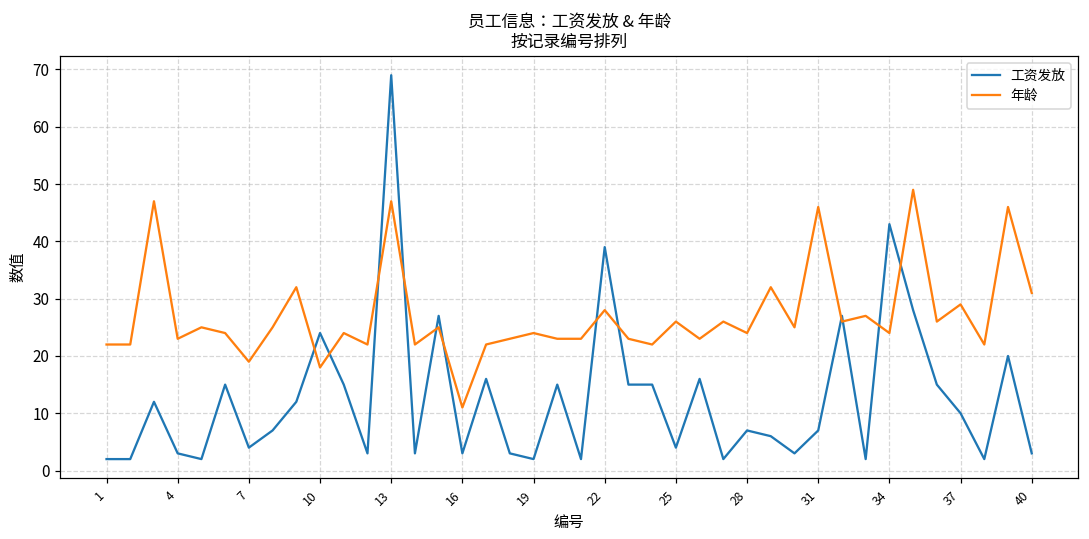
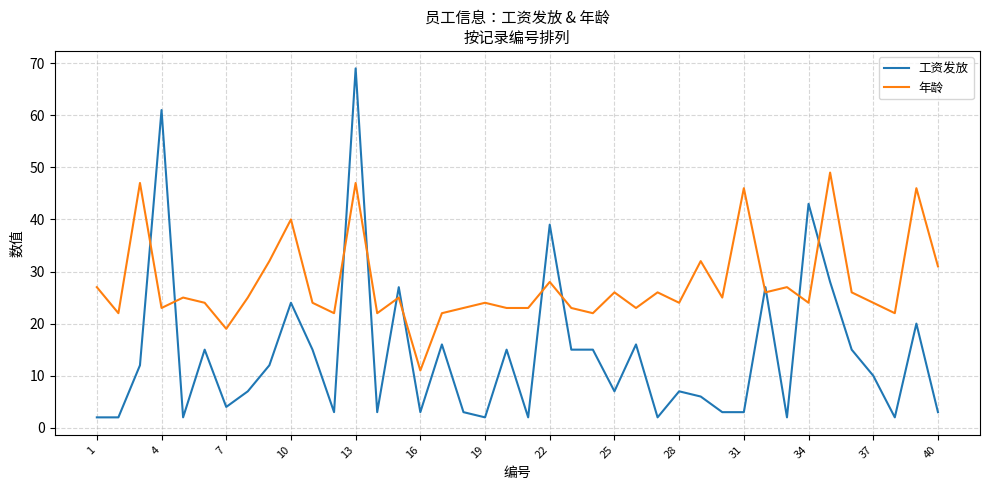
年龄, 1: 22 -> 27
工资发放, 4: 3 -> 61
年龄, 10: 18 -> 40
工资发放, 25: 4 -> 7
工资发放, 31: 7 -> 3
年龄, 37: 29 -> 24
